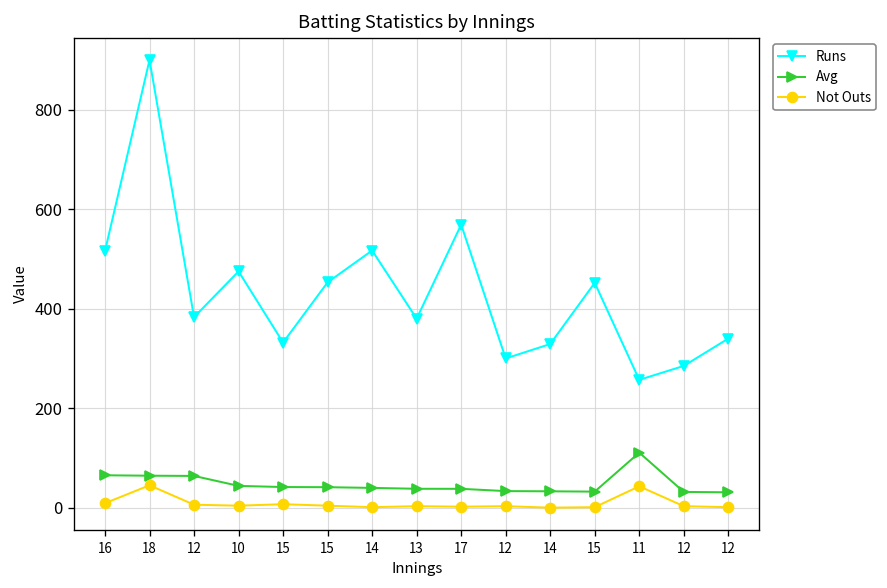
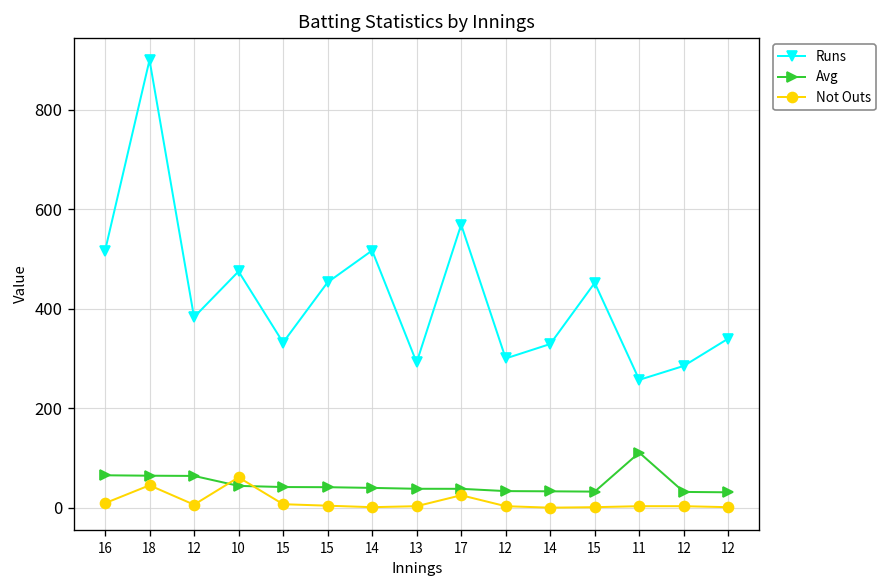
Not Outs, 10: 0 -> 60
Runs, 13: 380 -> 290
Not Outs, 17: 0 -> 30
Not Outs, 11: 40 -> 0
